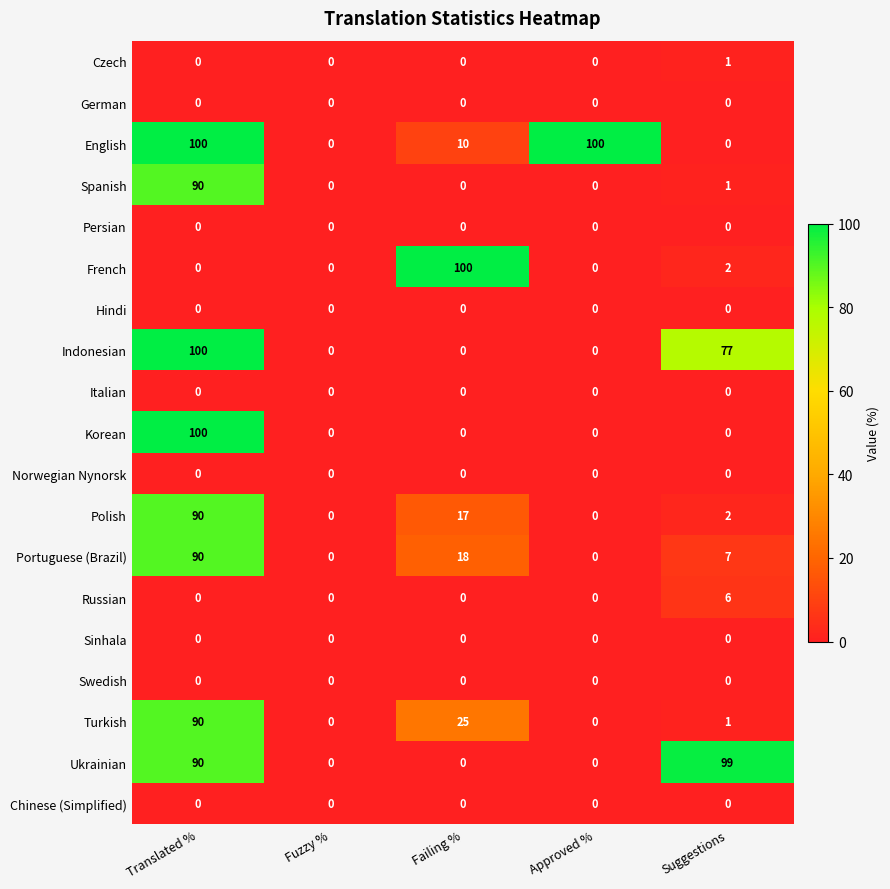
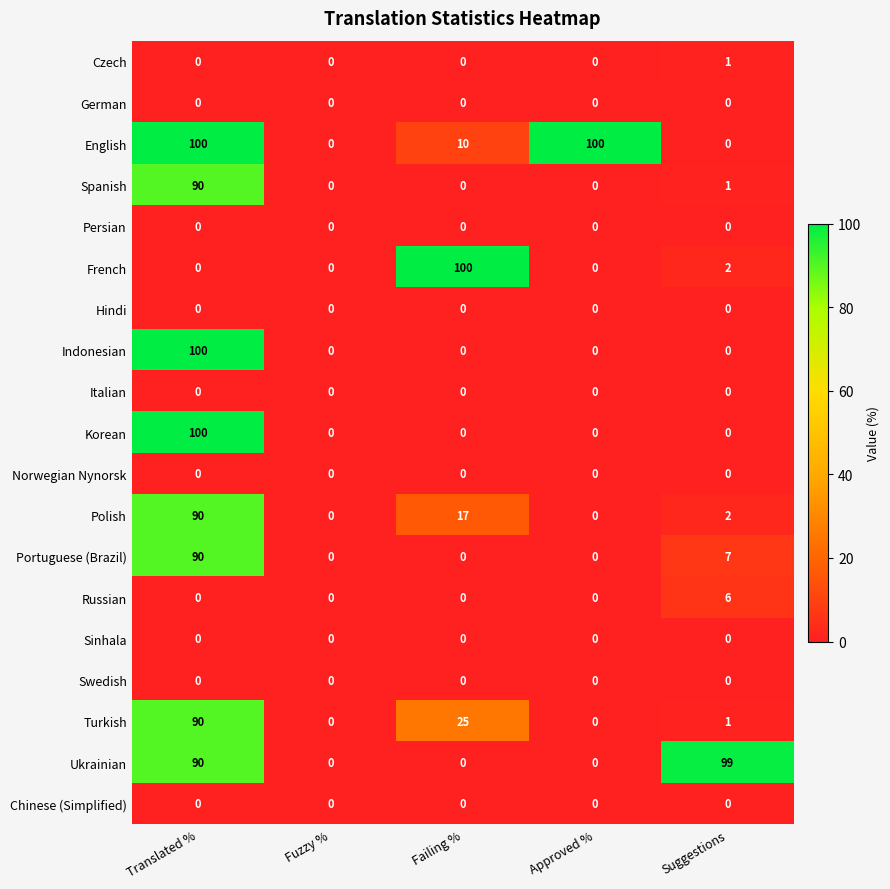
Indonesian, Suggestions: 77 -> 0
Portuguese (Brazil), Failing %: 18 -> 0
